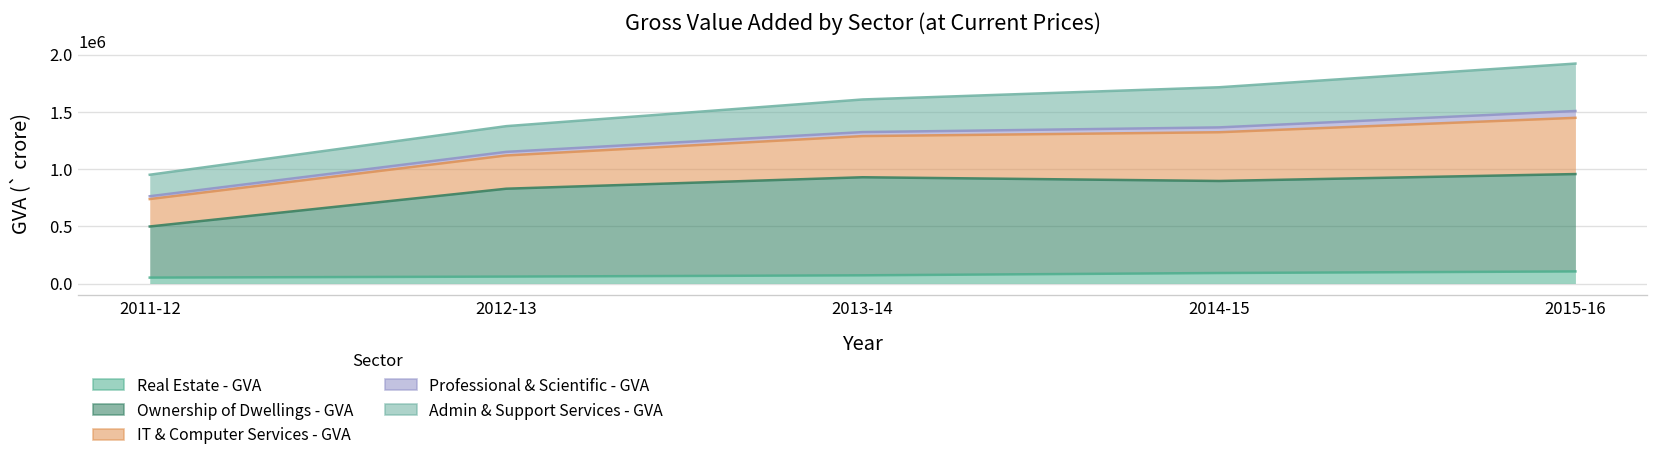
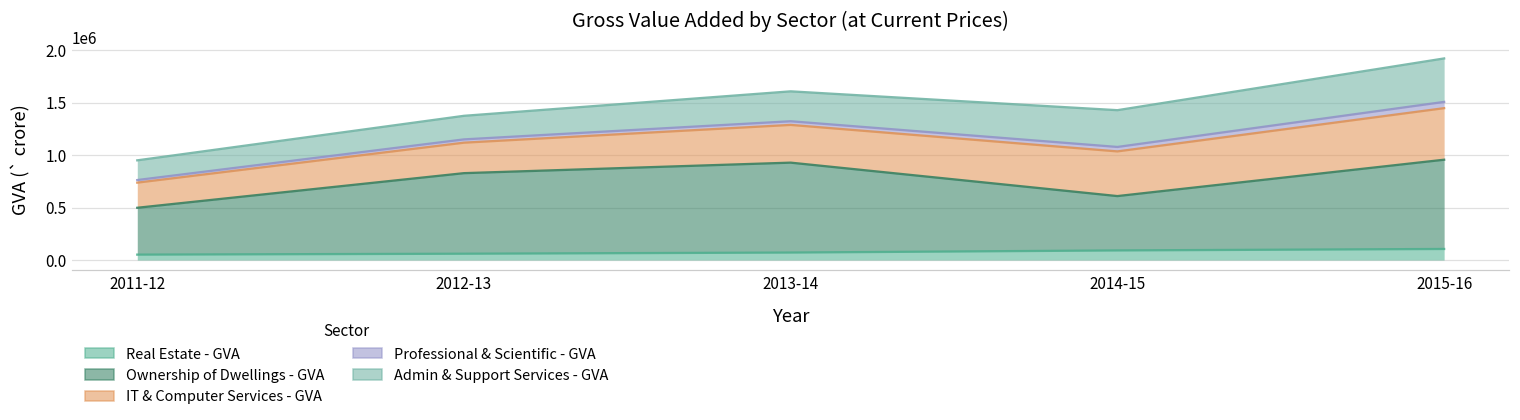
Ownership of Dwellings - GVA, 2014-15: 800000 -> 500000
